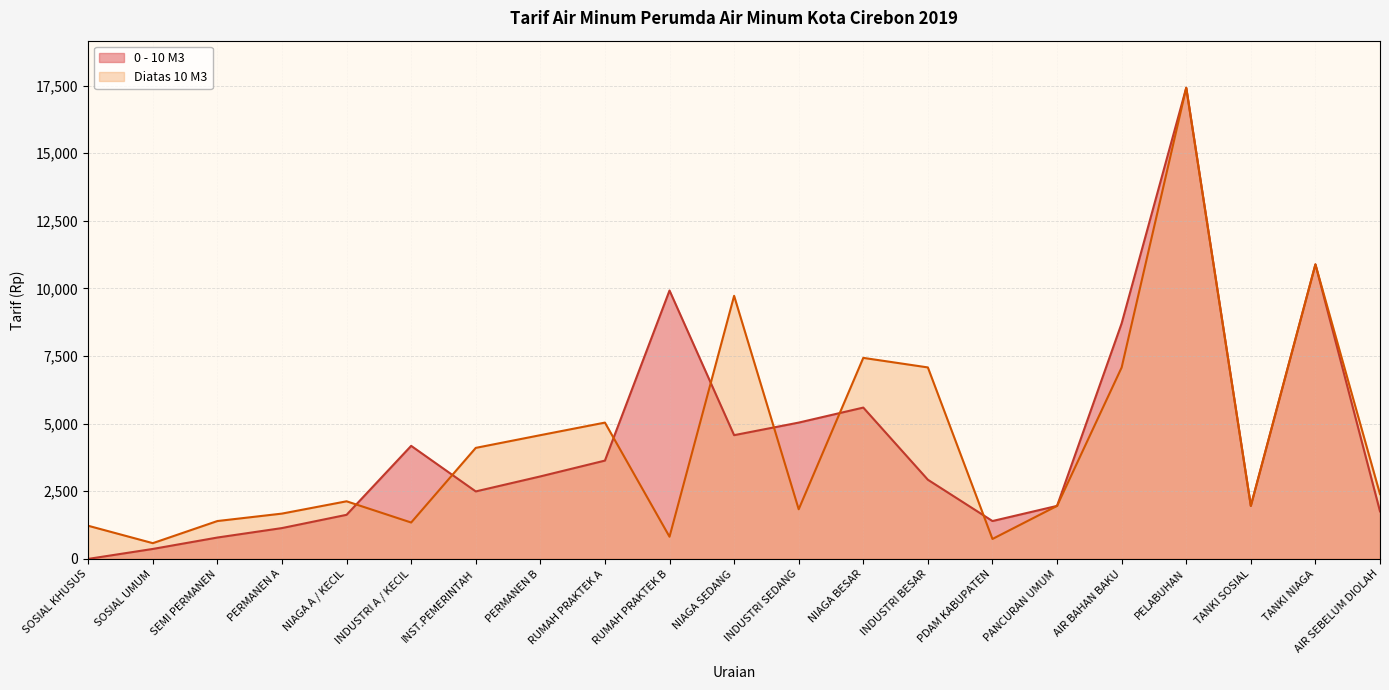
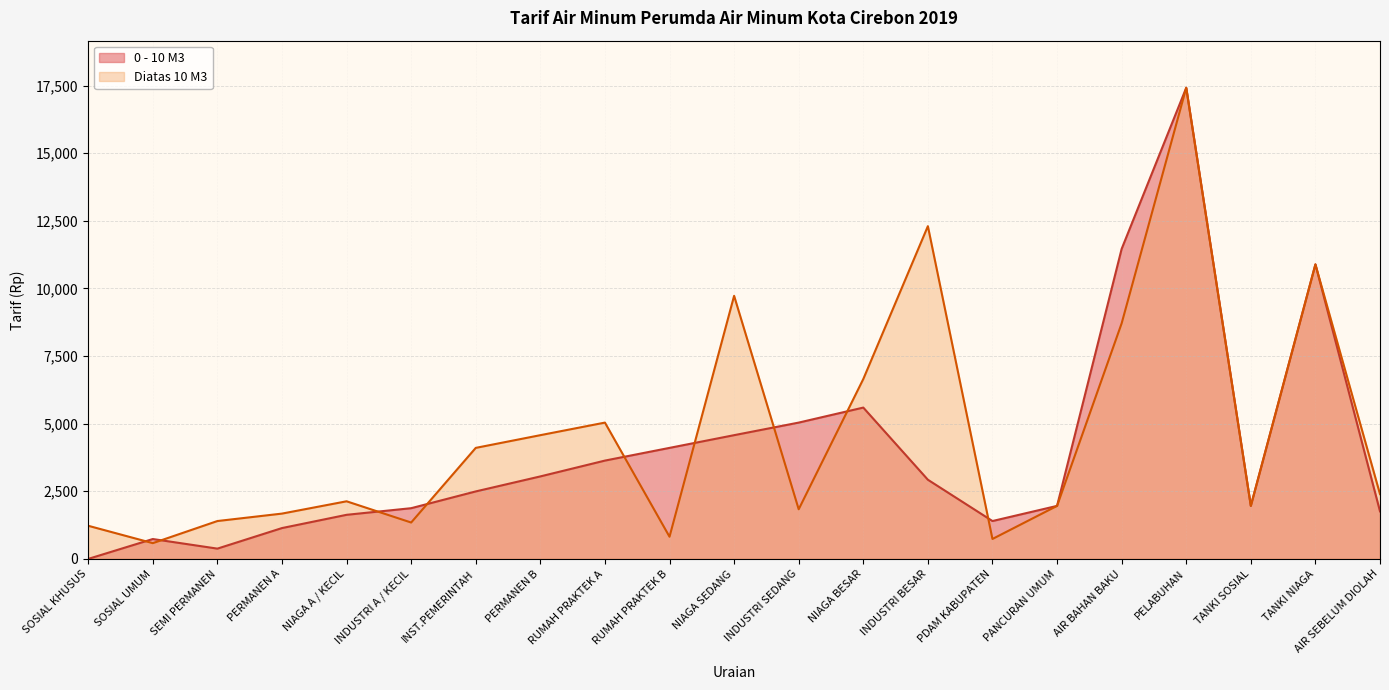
0 - 10 M3, SOSIAL UMUM: 400 -> 700
0 - 10 M3, SEMI PERMANEN: 800 -> 400
0 - 10 M3, INDUSTRI A / KECIL: 4,200 -> 1,900
0 - 10 M3, RUMAH PRAKTEK B: 9,900 -> 4,100
Diatas 10 M3, NIAGA BESAR: 7,400 -> 6,700
Diatas 10 M3, INDUSTRI BESAR: 7,100 -> 12,300
0 - 10 M3, AIR BAHAN BAKU: 8,700 -> 11,500
Diatas 10 M3, AIR BAHAN BAKU: 7,100 -> 8,700
